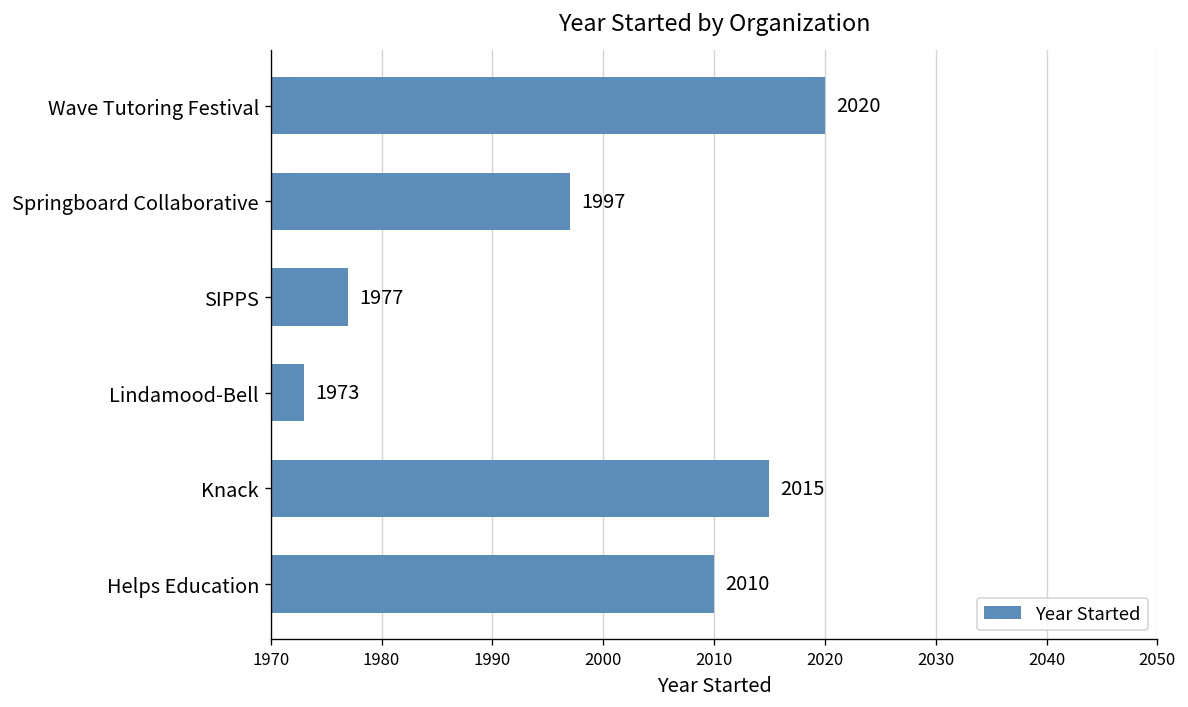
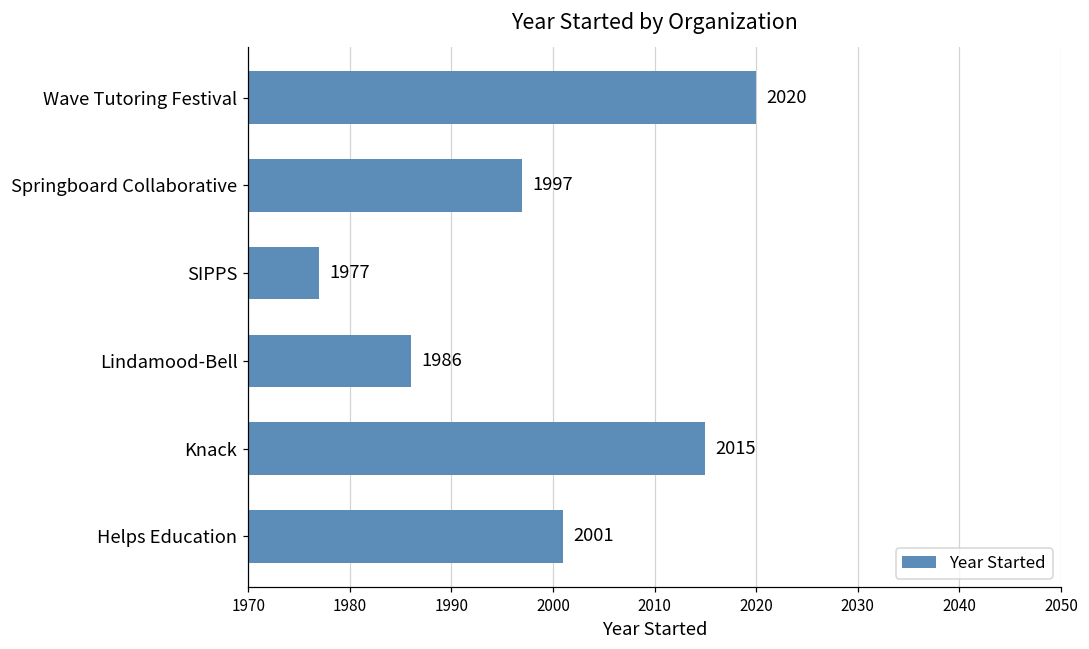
Lindamood-Bell: 1973 -> 1986
Helps Education: 2010 -> 2001
